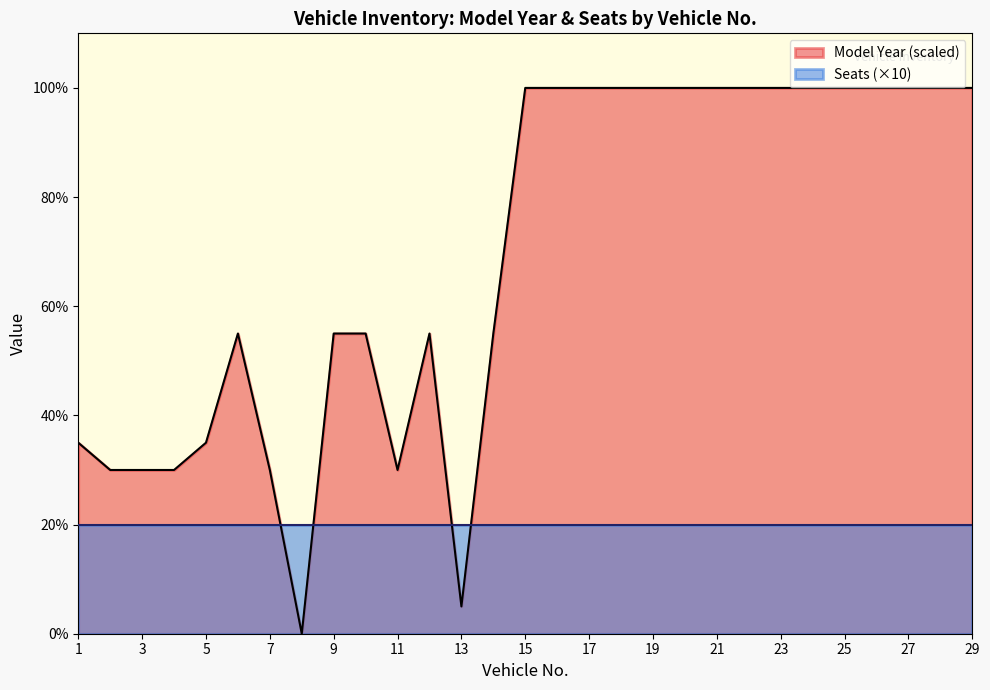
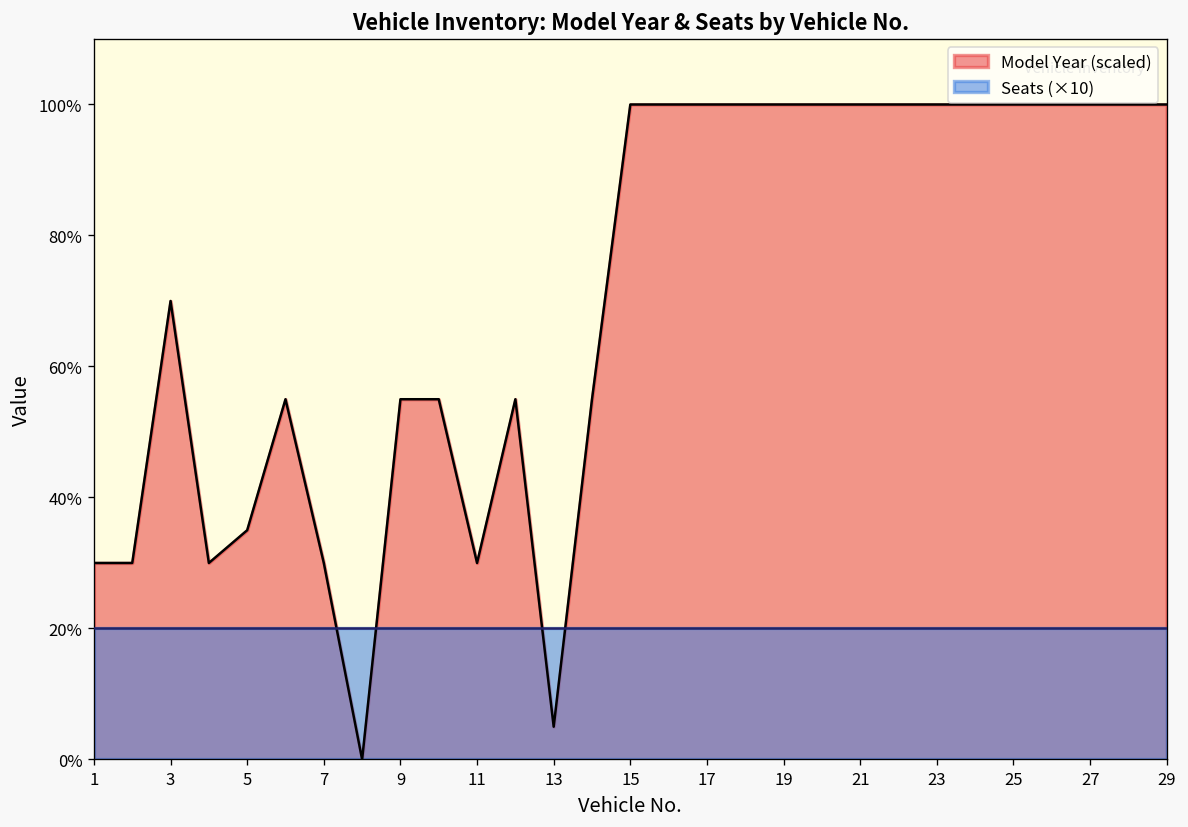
Model Year (scaled), 1: 35% -> 30%
Model Year (scaled), 3: 30% -> 70%
